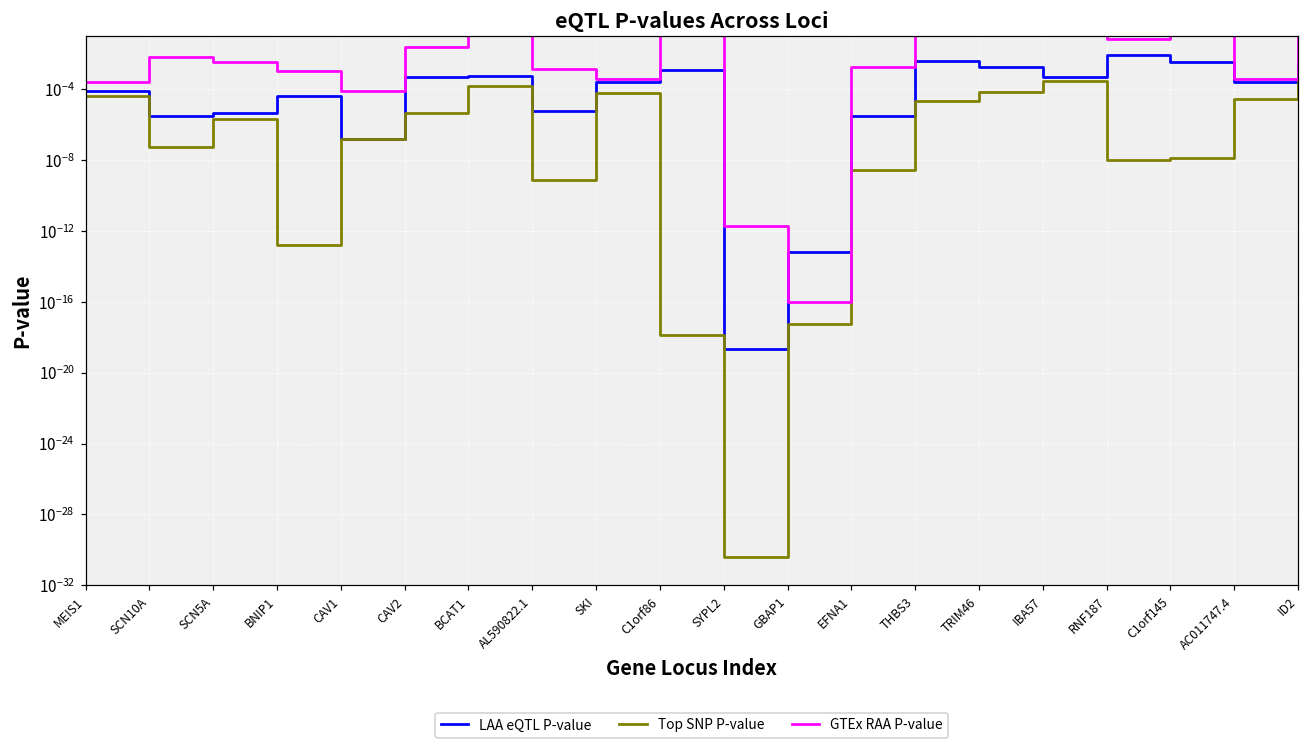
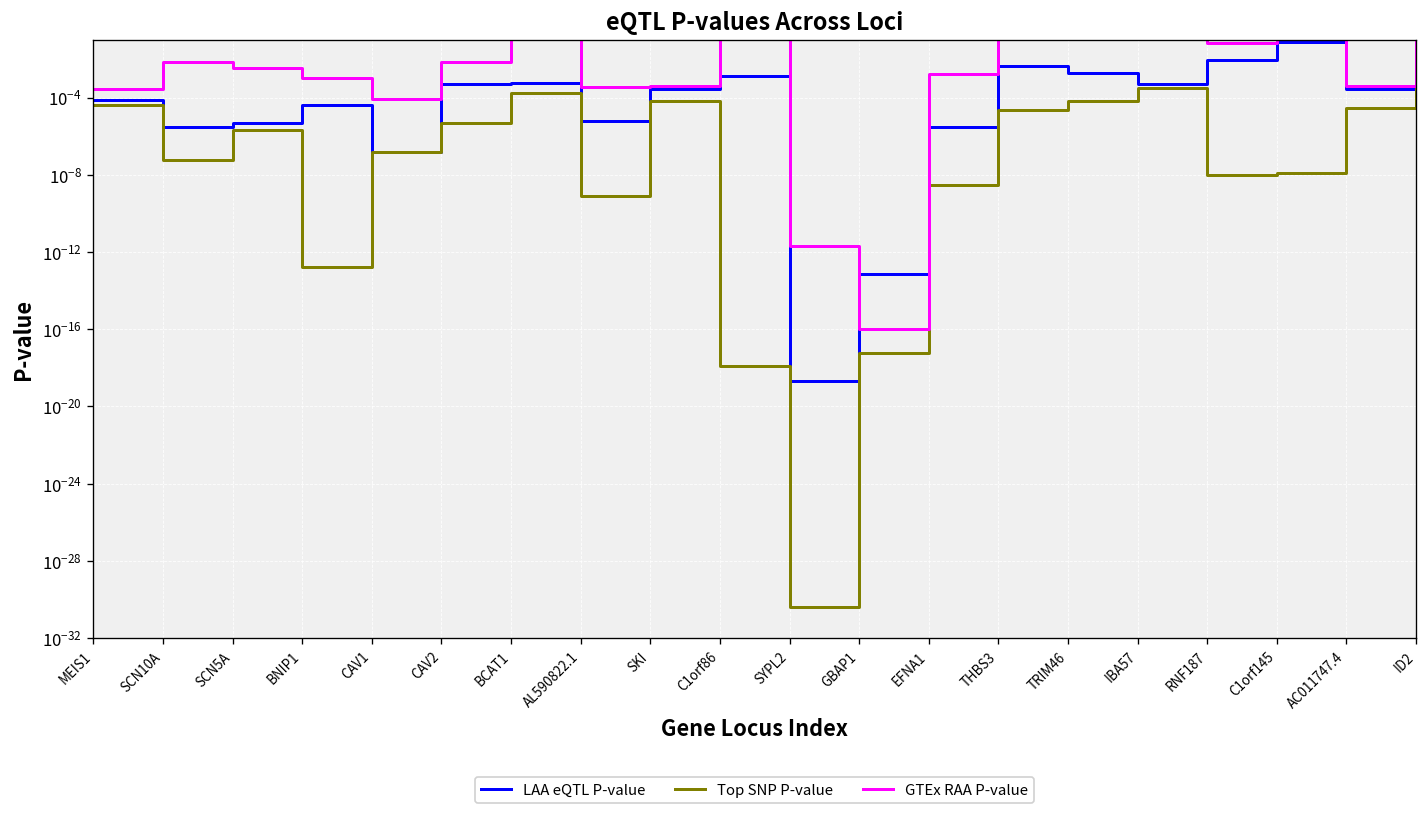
GTEx RAA P-value, CAV2: 0.02 -> 0.01
GTEx RAA P-value, AL590822.1: 0.002 -> 0.0004
LAA eQTL P-value, C1orf145: 0.004 -> 0.1
